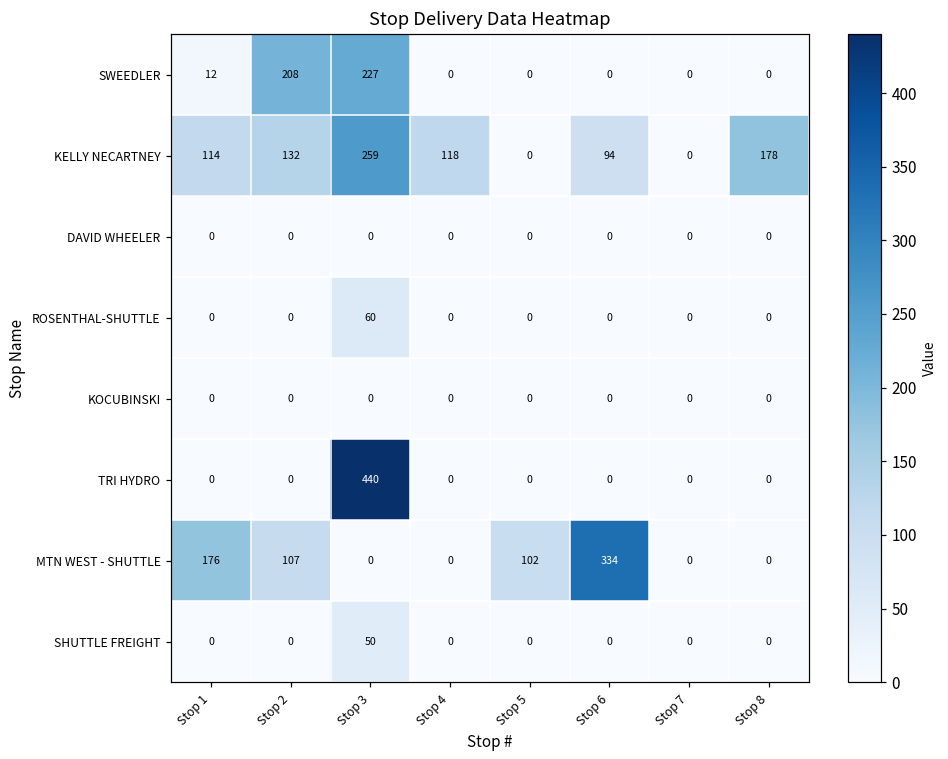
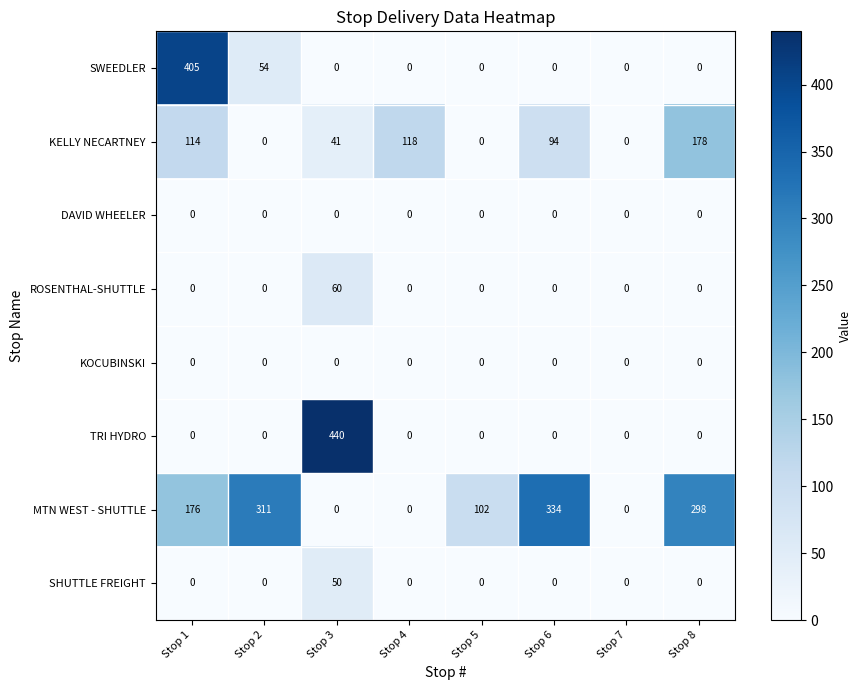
SWEEDLER, Stop 1: 12 -> 405
SWEEDLER, Stop 2: 208 -> 54
SWEEDLER, Stop 3: 227 -> 0
KELLY NECARTNEY, Stop 2: 132 -> 0
KELLY NECARTNEY, Stop 3: 259 -> 41
MTN WEST - SHUTTLE, Stop 2: 107 -> 311
MTN WEST - SHUTTLE, Stop 8: 0 -> 298
